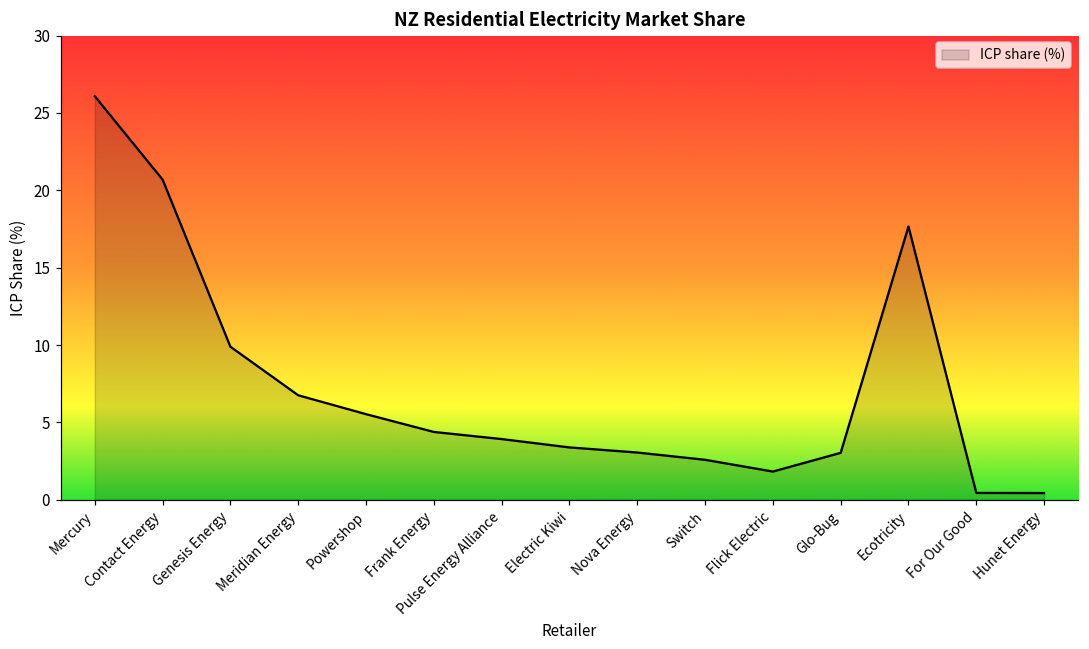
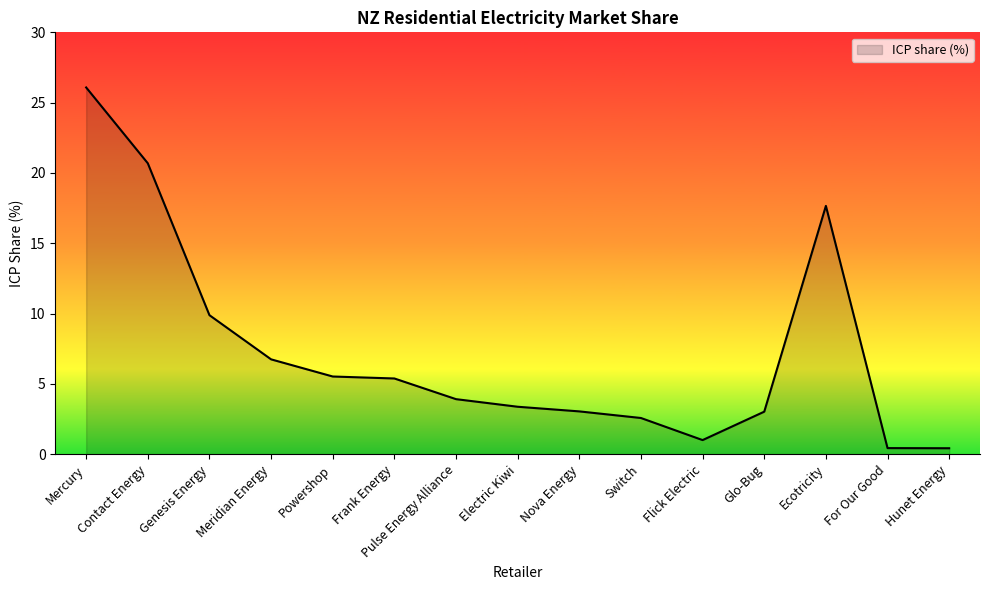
Frank Energy: 4.4 -> 5.4
Flick Electric: 1.8 -> 1.0
